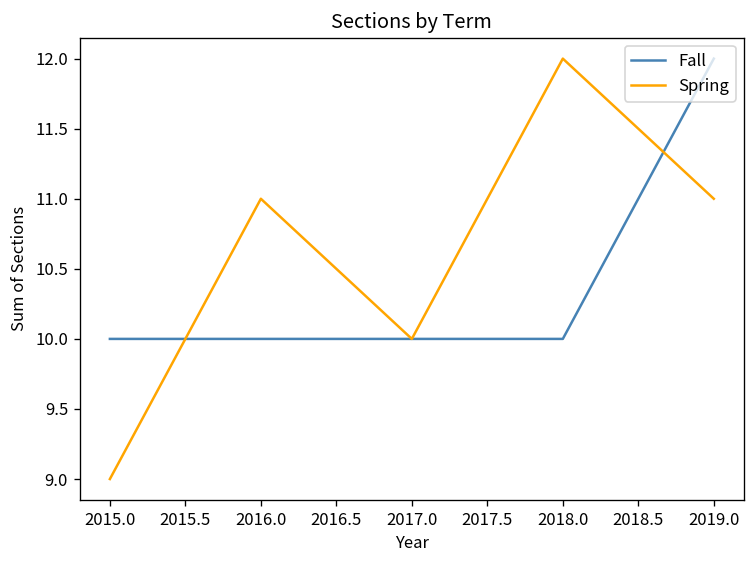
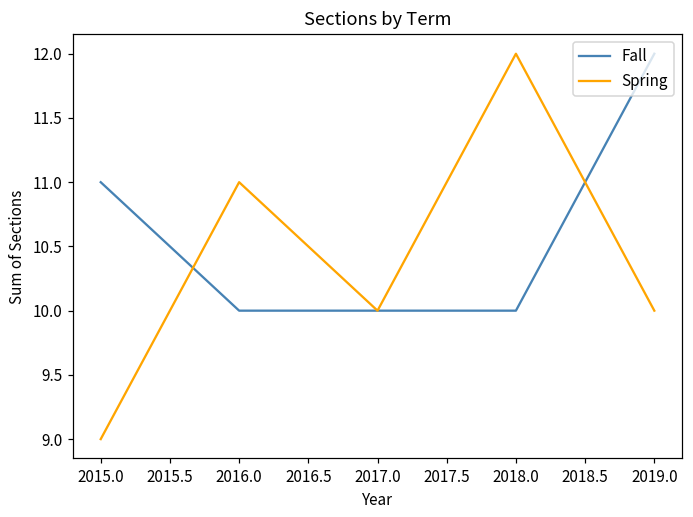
Fall, 2015.0: 10 -> 11
Spring, 2019.0: 11 -> 10
